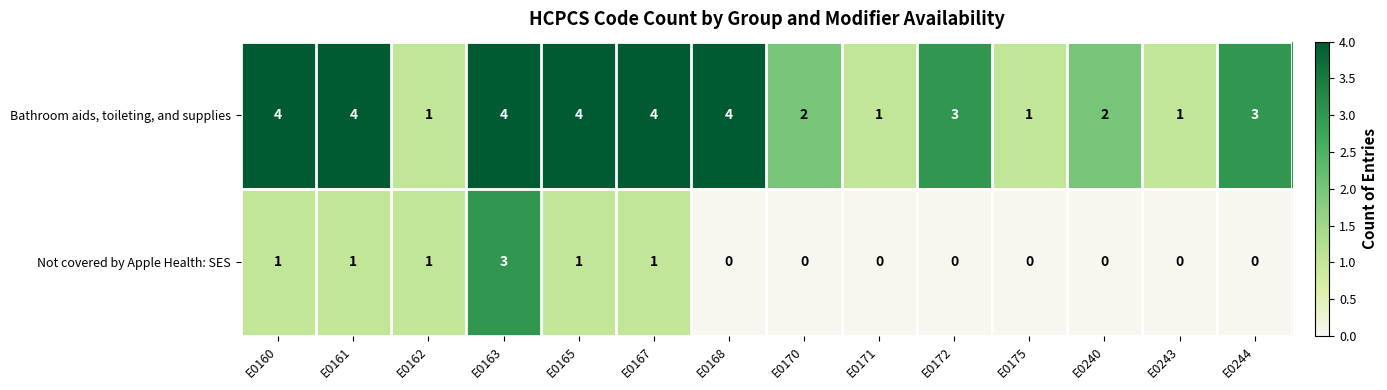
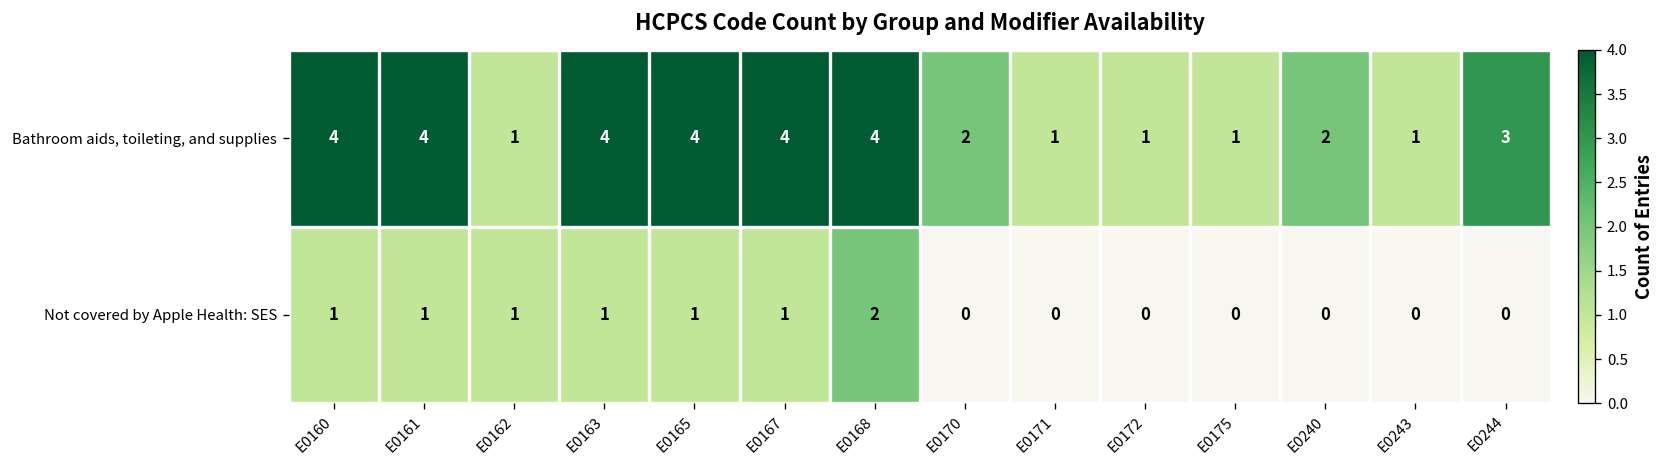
Bathroom aids, toileting, and supplies, E0172: 3 -> 1
Not covered by Apple Health: SES, E0163: 3 -> 1
Not covered by Apple Health: SES, E0168: 0 -> 2
